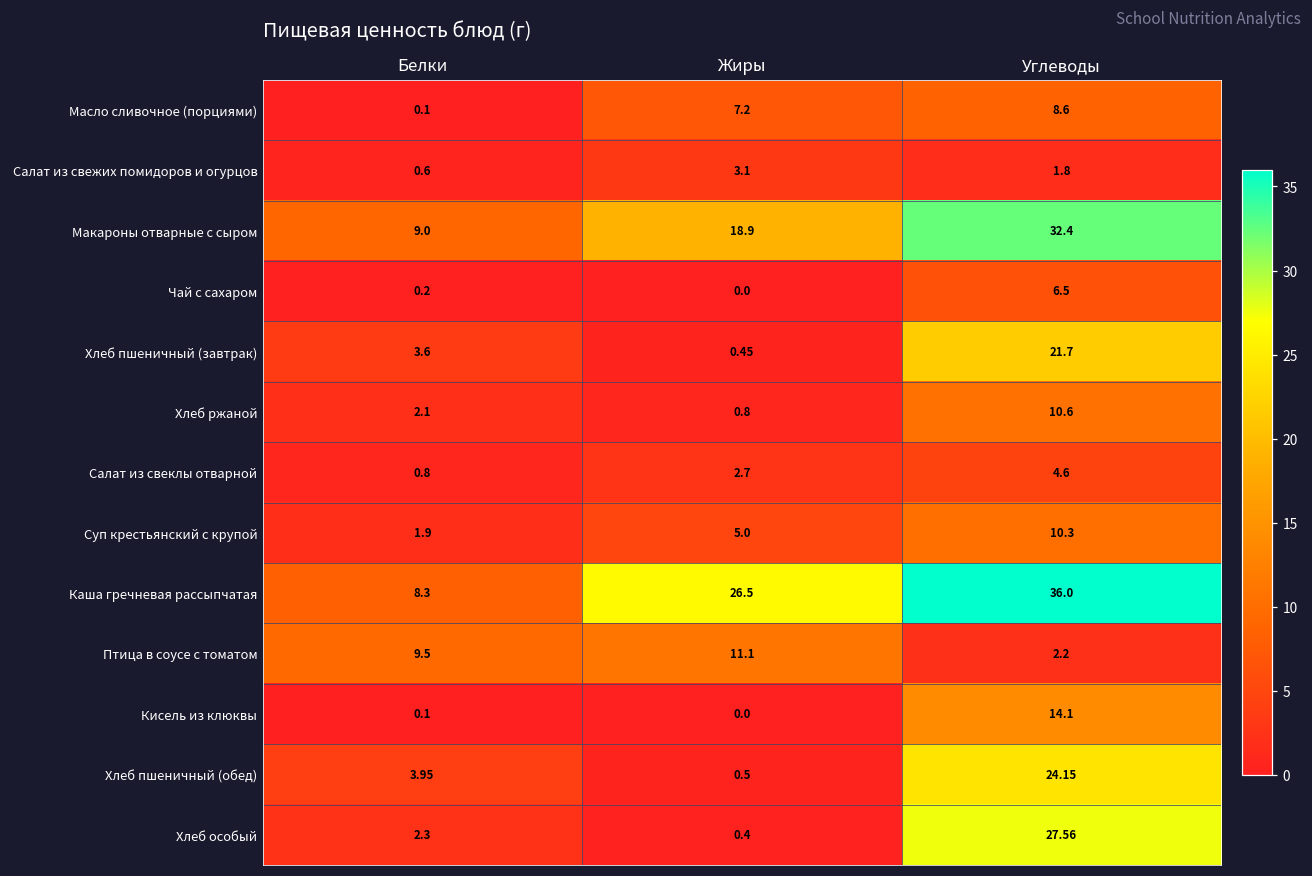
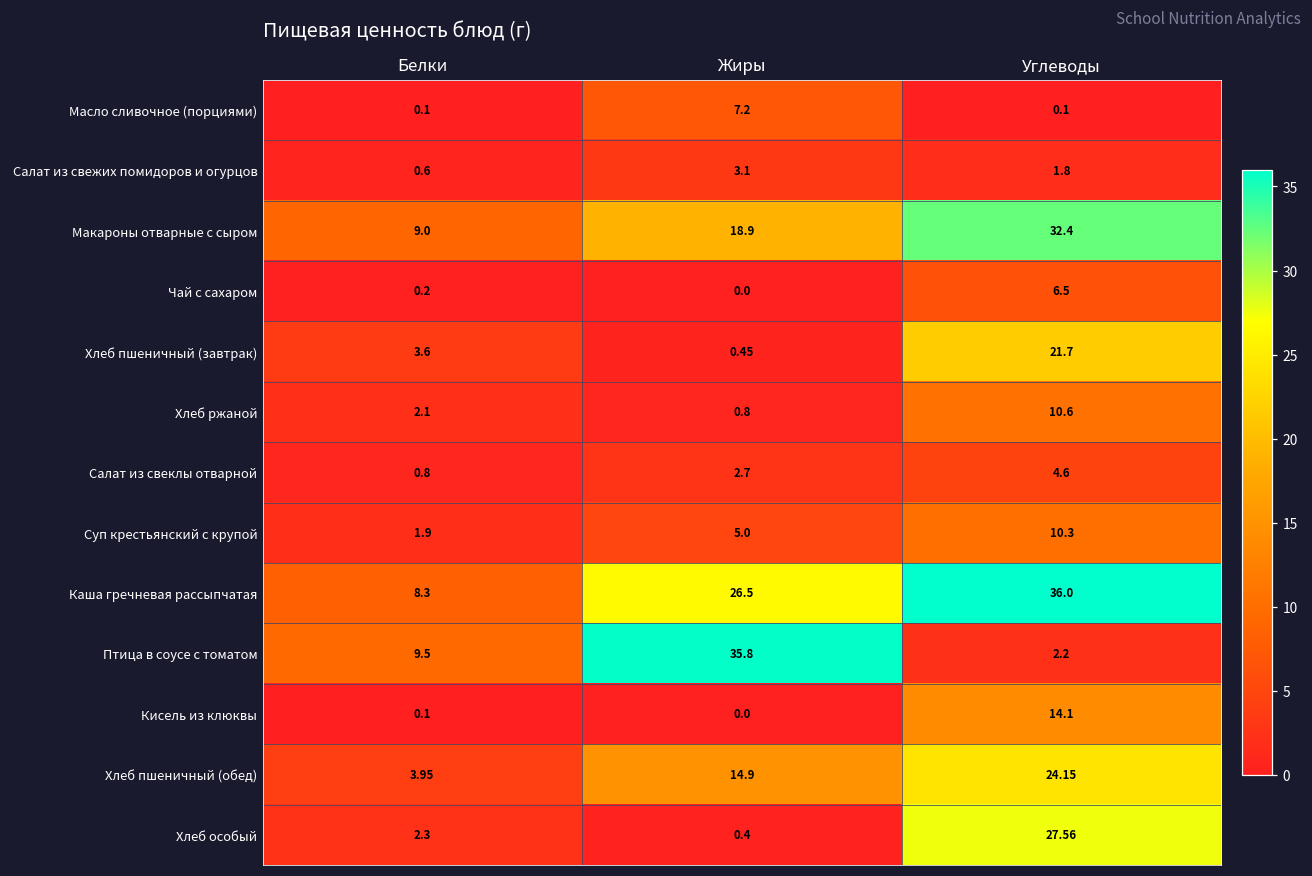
Масло сливочное (порциями), Углеводы: 8.6 -> 0.1
Птица в соусе с томатом, Жиры: 11.1 -> 35.8
Хлеб пшеничный (обед), Жиры: 0.5 -> 14.9
